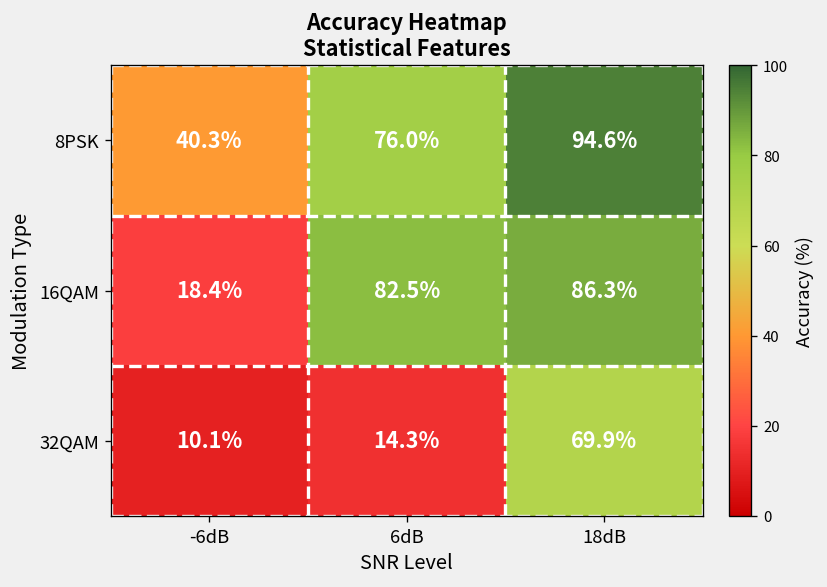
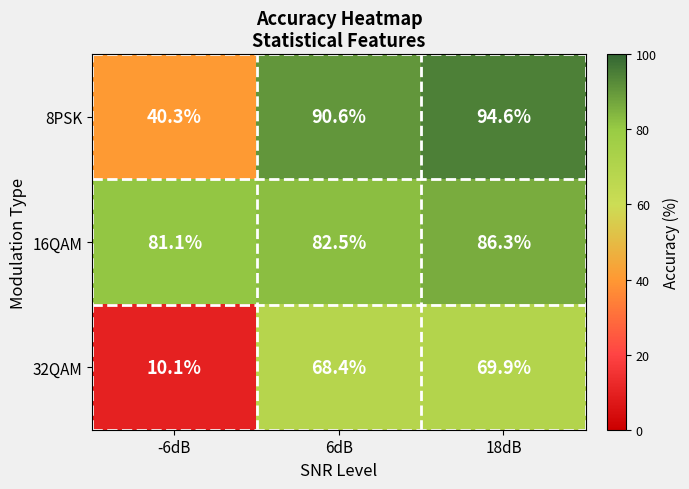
8PSK, 6dB: 76.0% -> 90.6%
16QAM, -6dB: 18.4% -> 81.1%
32QAM, 6dB: 14.3% -> 68.4%
